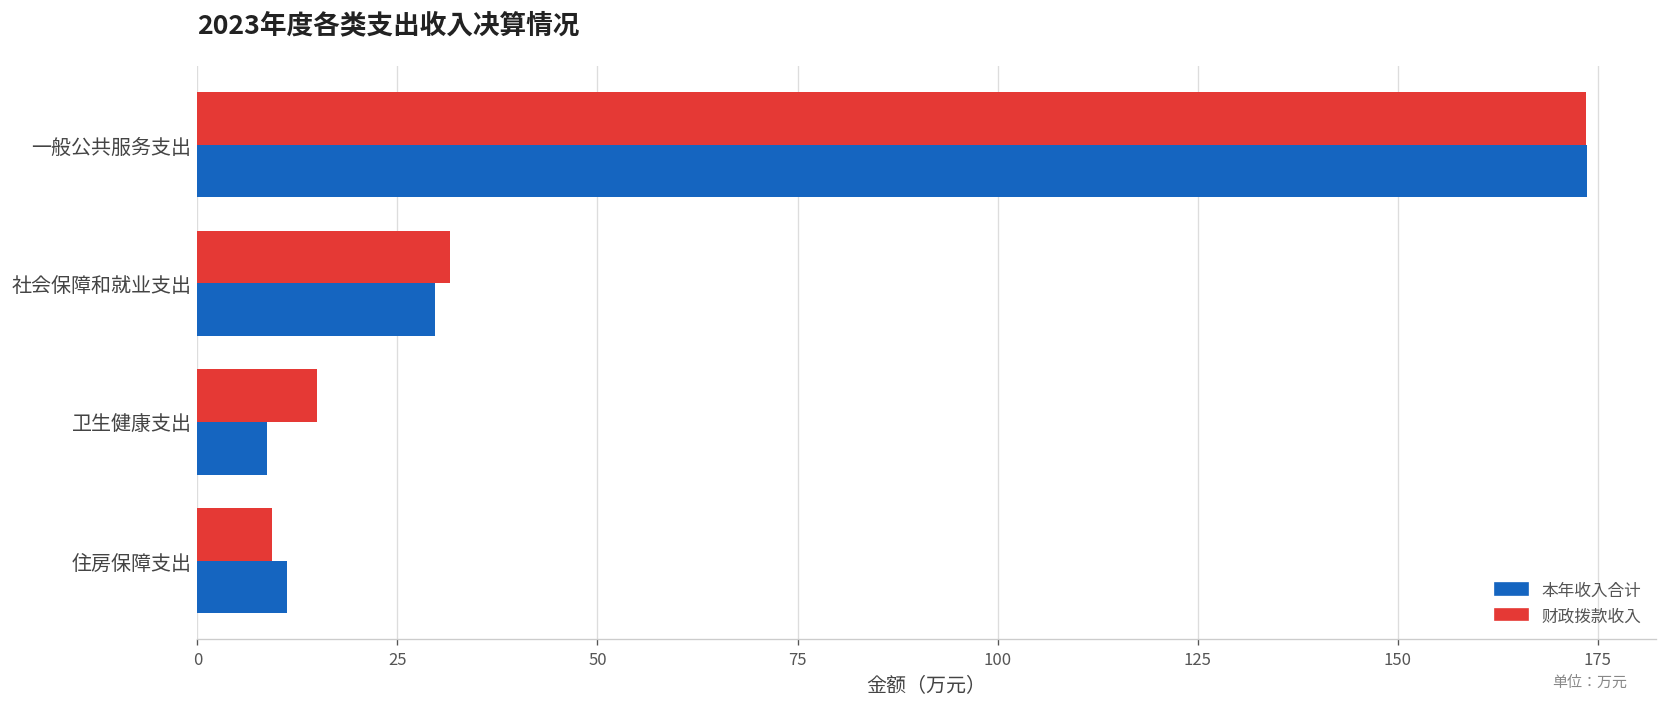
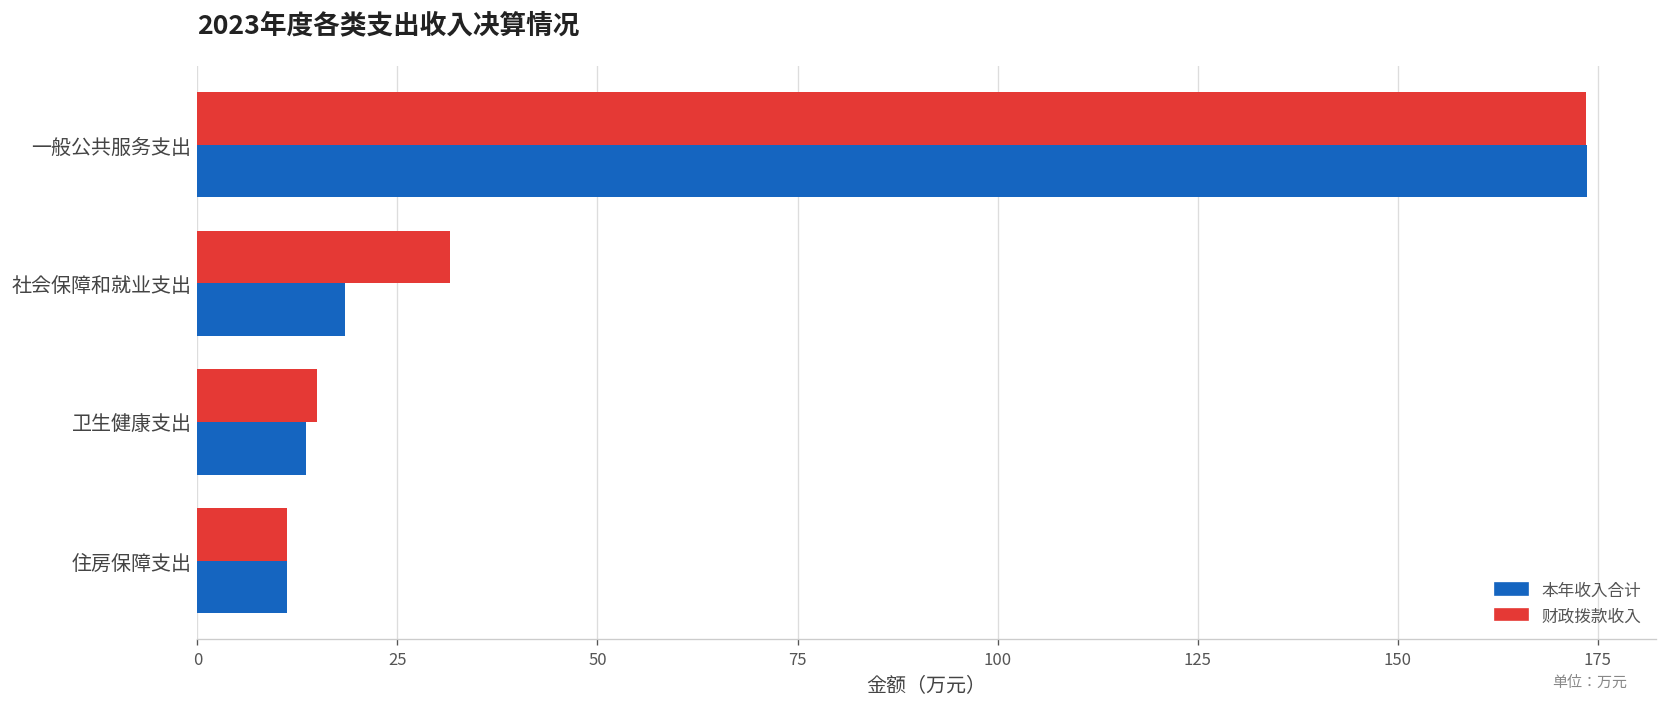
本年收入合计, 社会保障和就业支出: 30 -> 18
本年收入合计, 卫生健康支出: 9 -> 14
财政拨款收入, 住房保障支出: 9 -> 11
